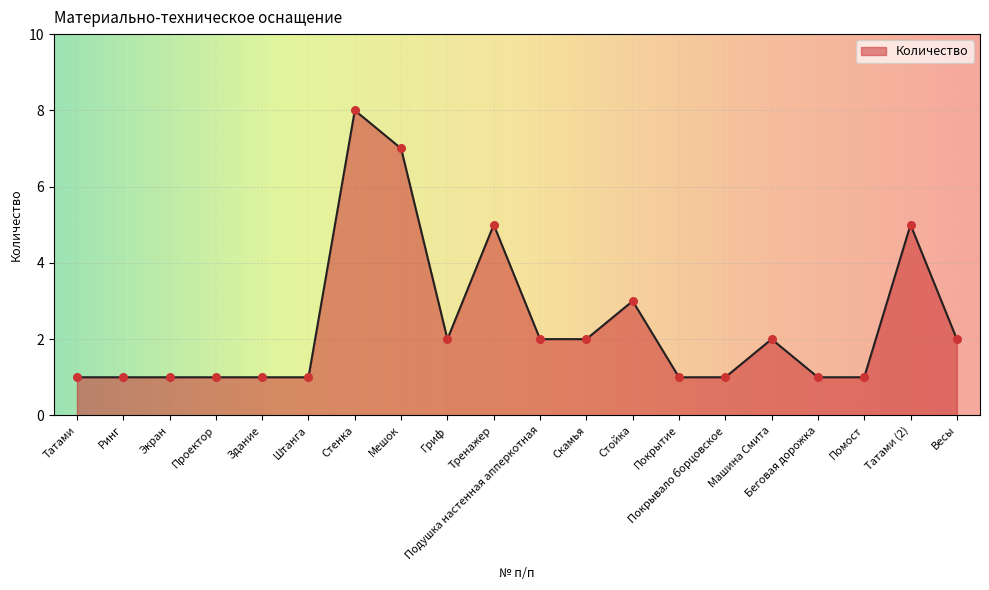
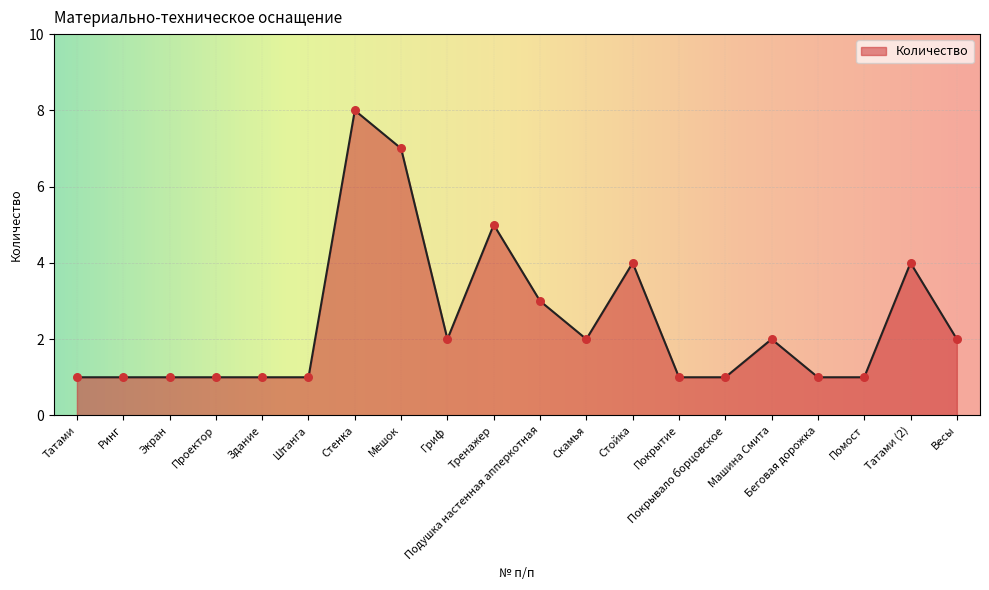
Подушка настенная апперкотная: 2 -> 3
Стойка: 3 -> 4
Татами (2): 5 -> 4
